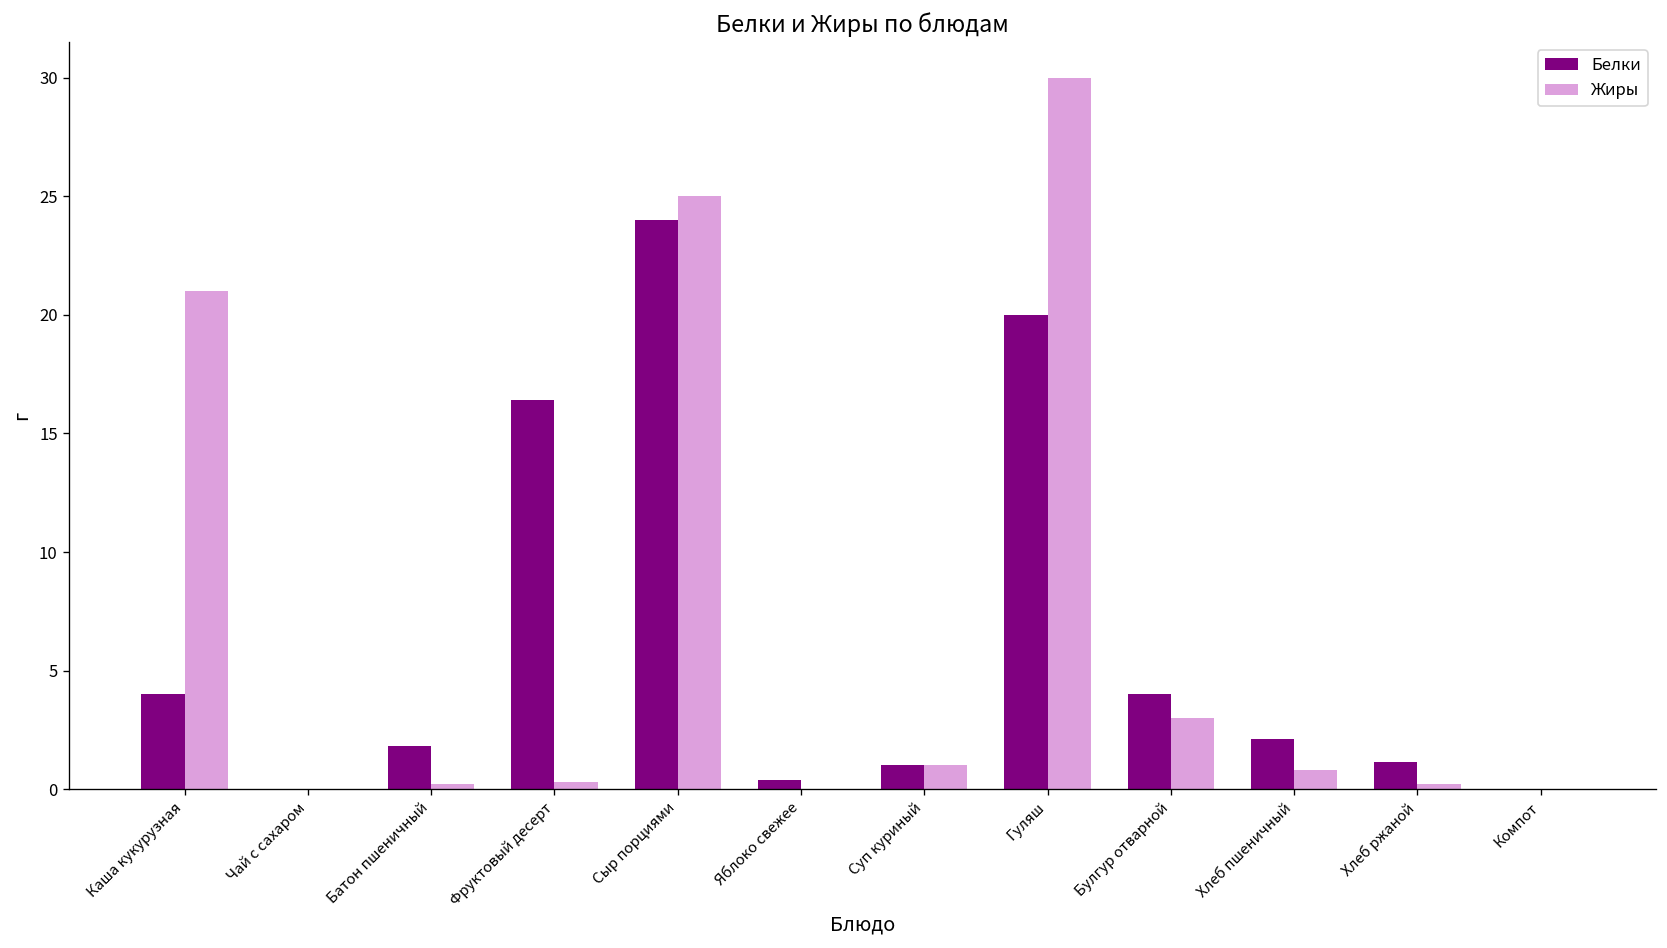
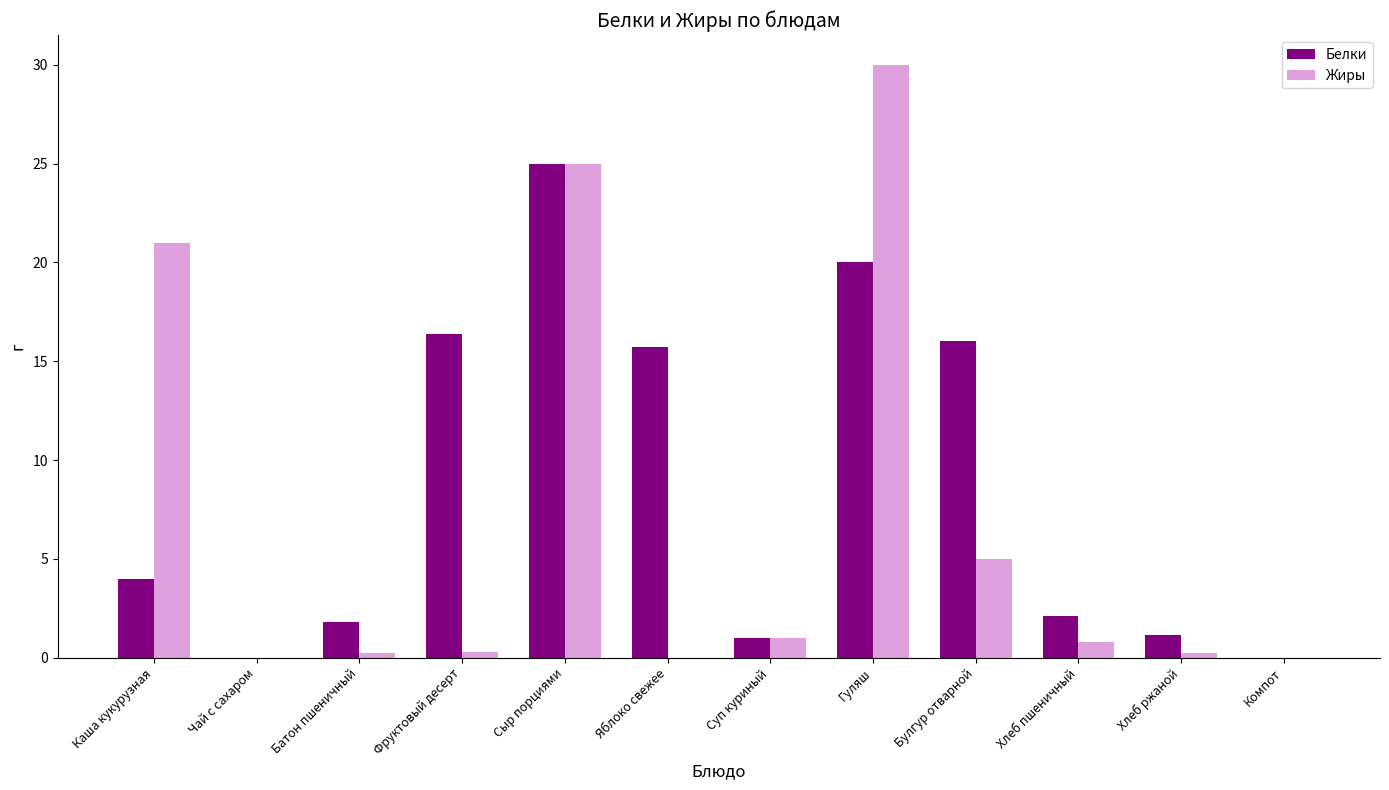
Белки, Сыр порциями: 24 -> 25
Белки, Яблоко свежее: 0.4 -> 15.7
Белки, Булгур отварной: 4 -> 16
Жиры, Булгур отварной: 3 -> 5
